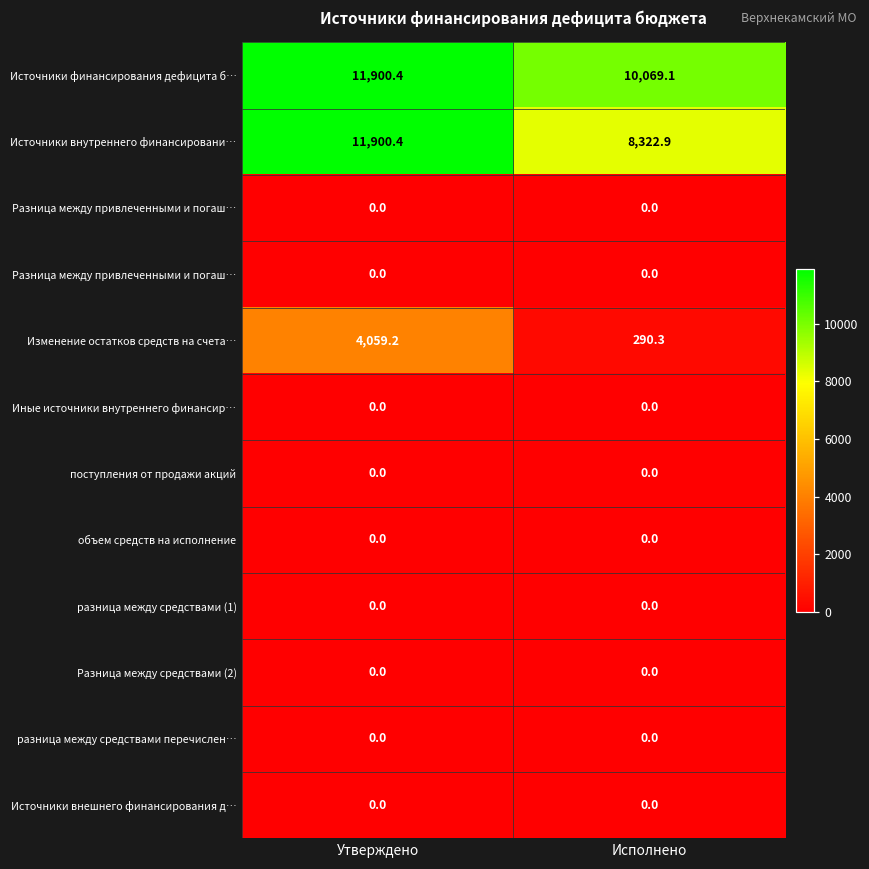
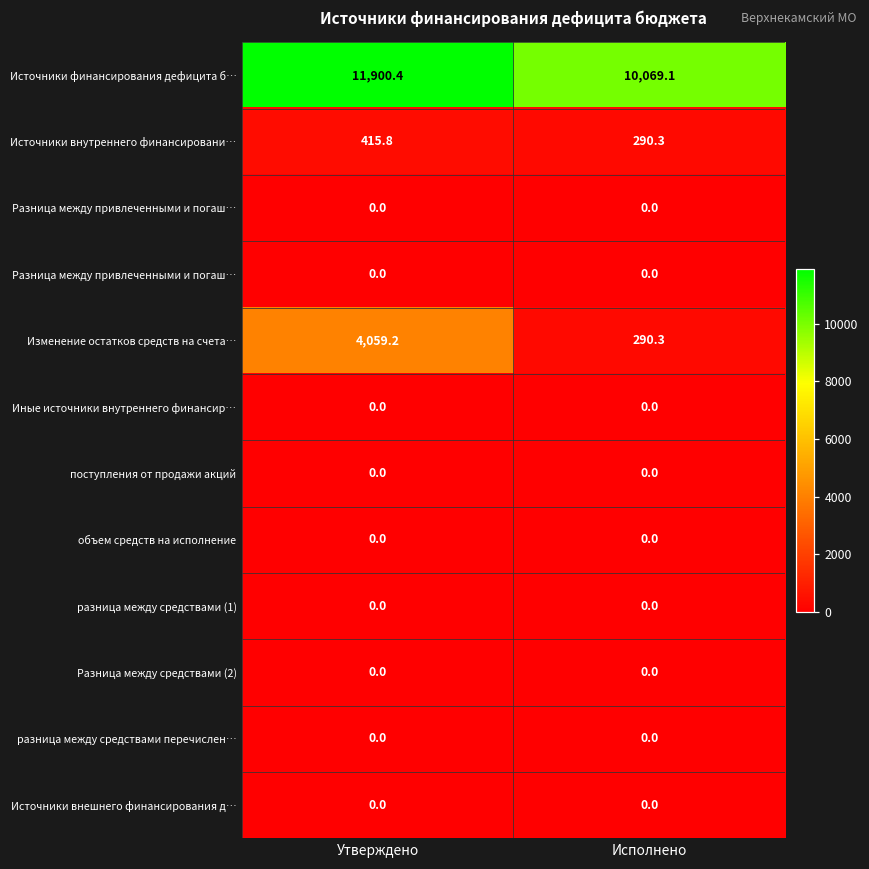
Источники внутреннего финансировани…, Утверждено: 11,900.4 -> 415.8
Источники внутреннего финансировани…, Исполнено: 8,322.9 -> 290.3
